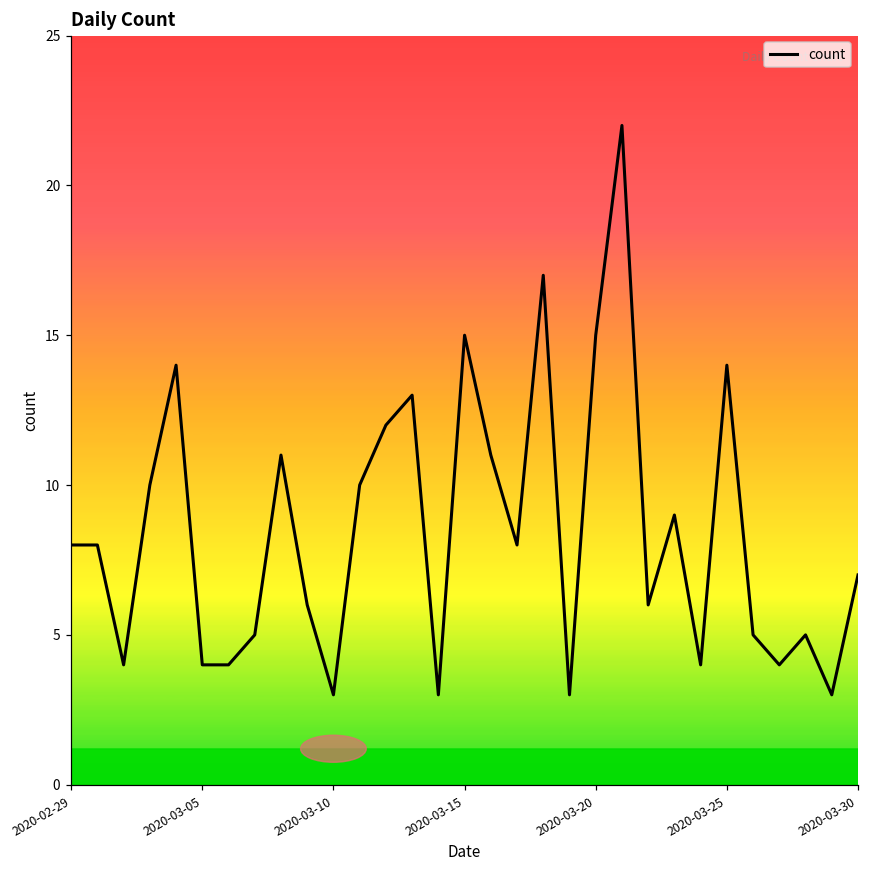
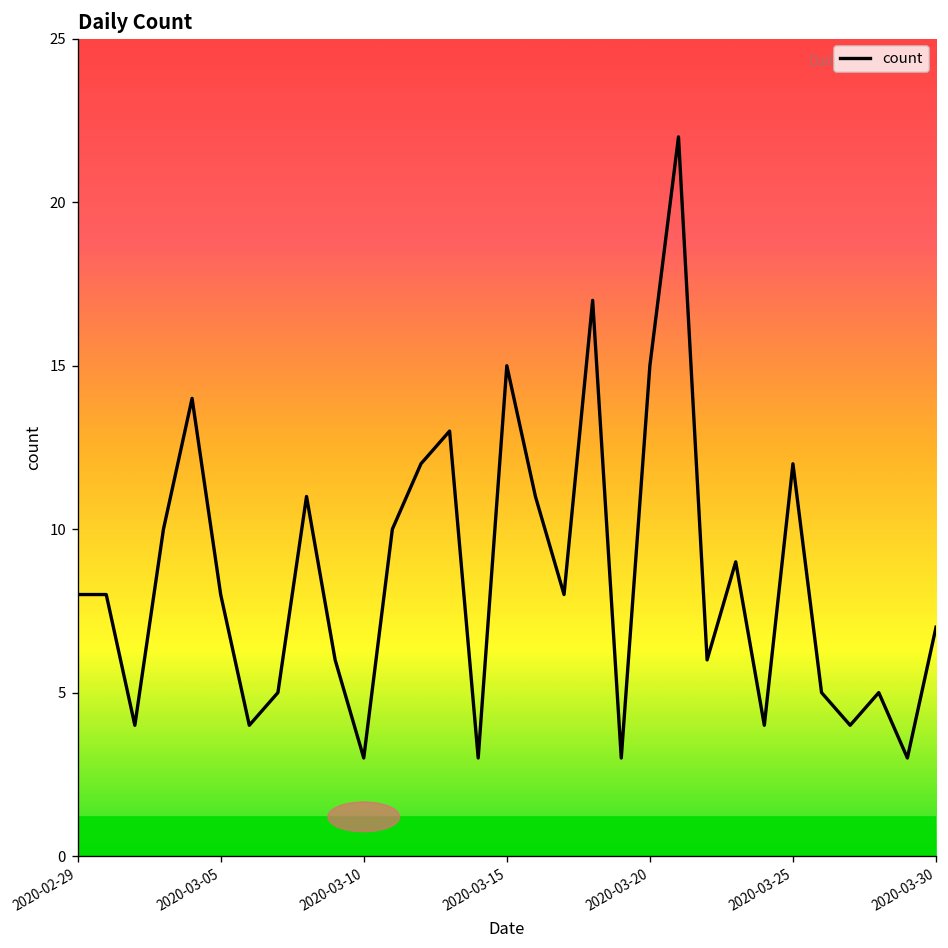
2020-03-05: 4 -> 8
2020-03-25: 14 -> 12
